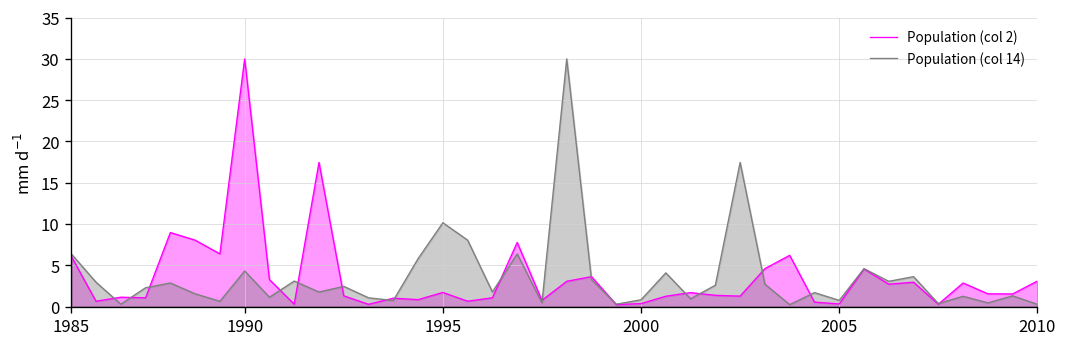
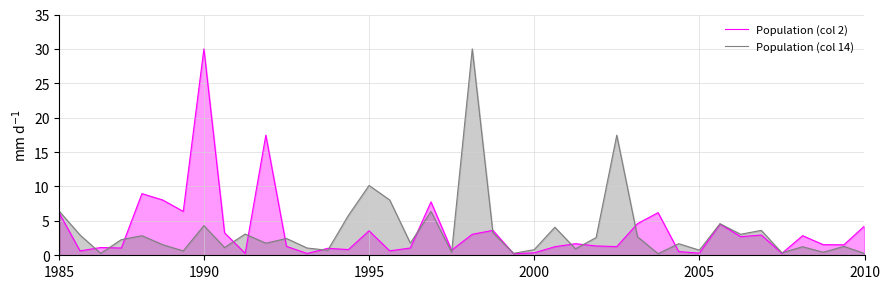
Population (col 2), 1995: 2 -> 4
Population (col 2), 2010: 3 -> 4
